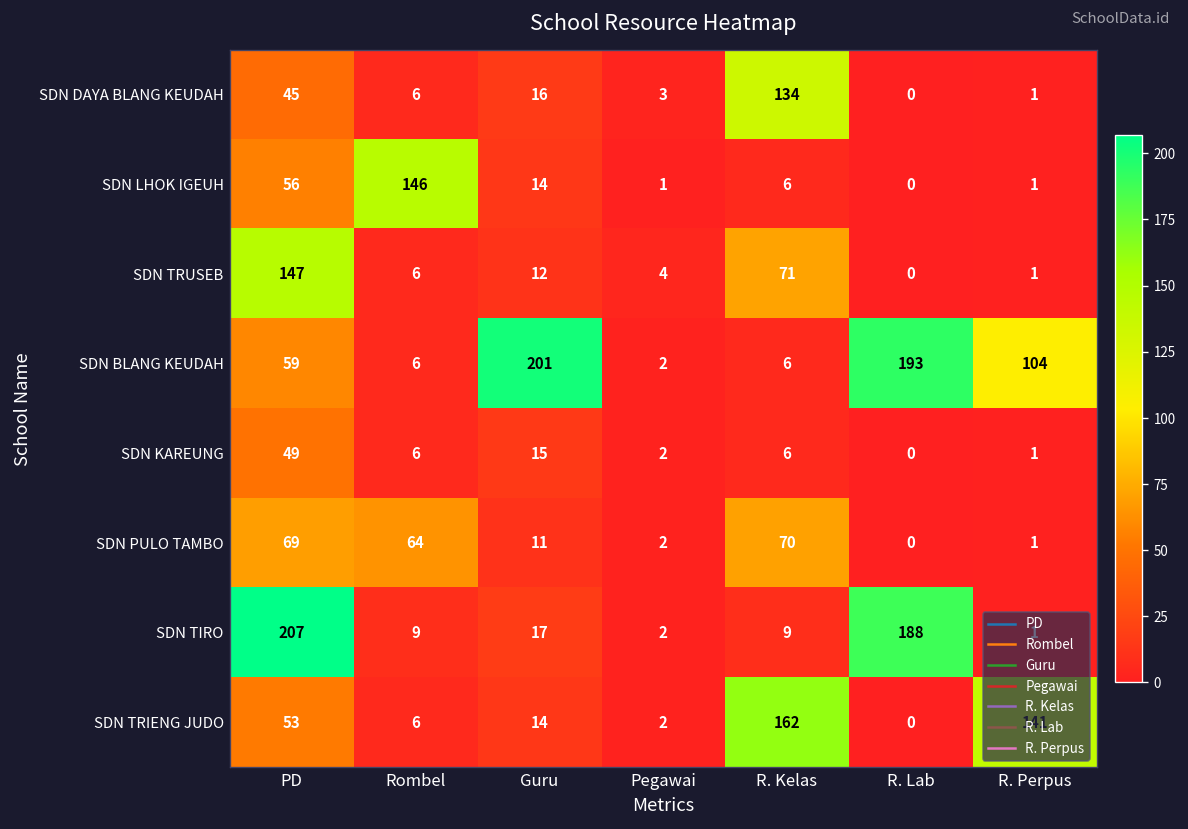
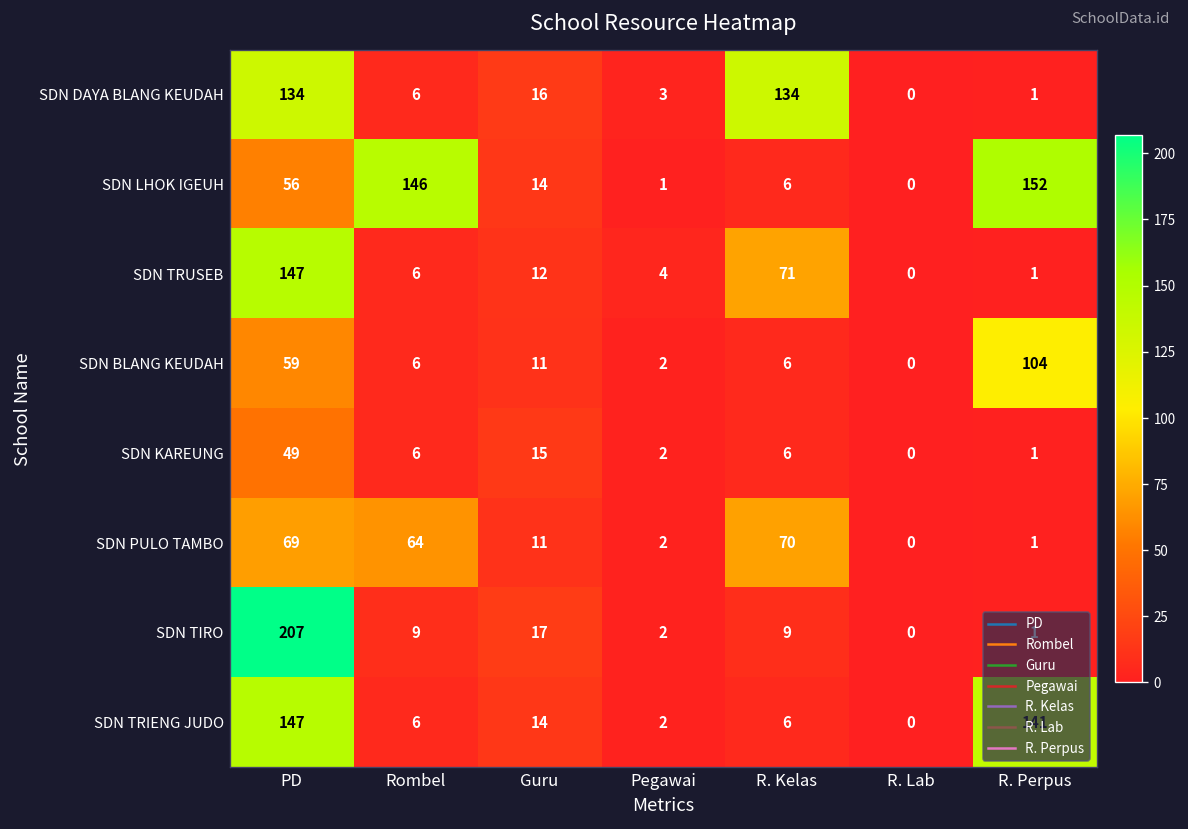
SDN DAYA BLANG KEUDAH, PD: 45 -> 134
SDN LHOK IGEUH, R. Perpus: 1 -> 152
SDN BLANG KEUDAH, Guru: 201 -> 11
SDN BLANG KEUDAH, R. Lab: 193 -> 0
SDN TIRO, R. Lab: 188 -> 0
SDN TRIENG JUDO, PD: 53 -> 147
SDN TRIENG JUDO, R. Kelas: 162 -> 6
